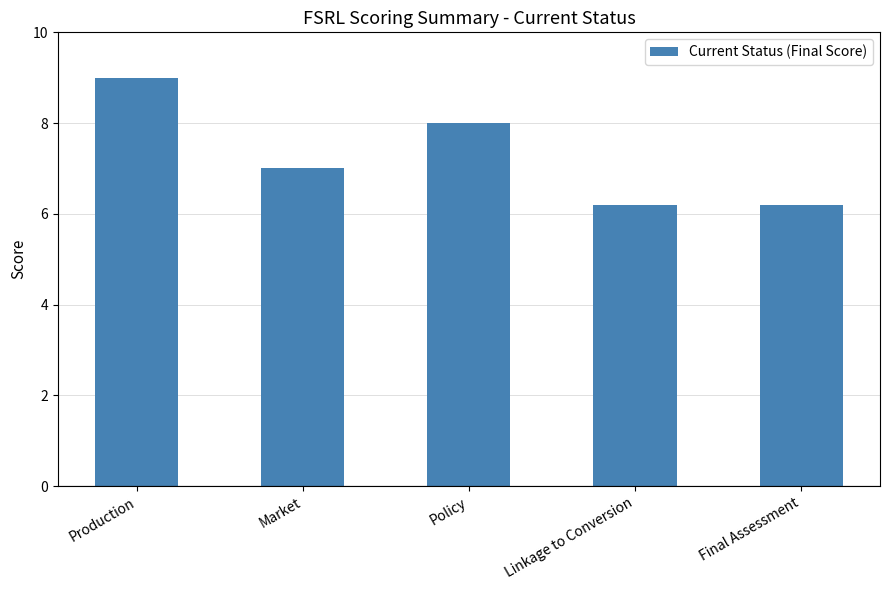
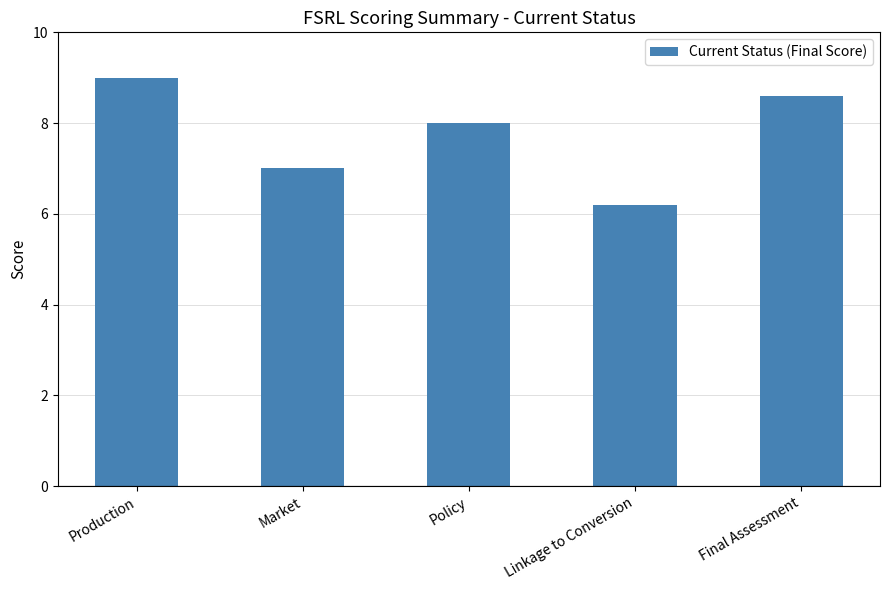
Final Assessment: 6.2 -> 8.6
